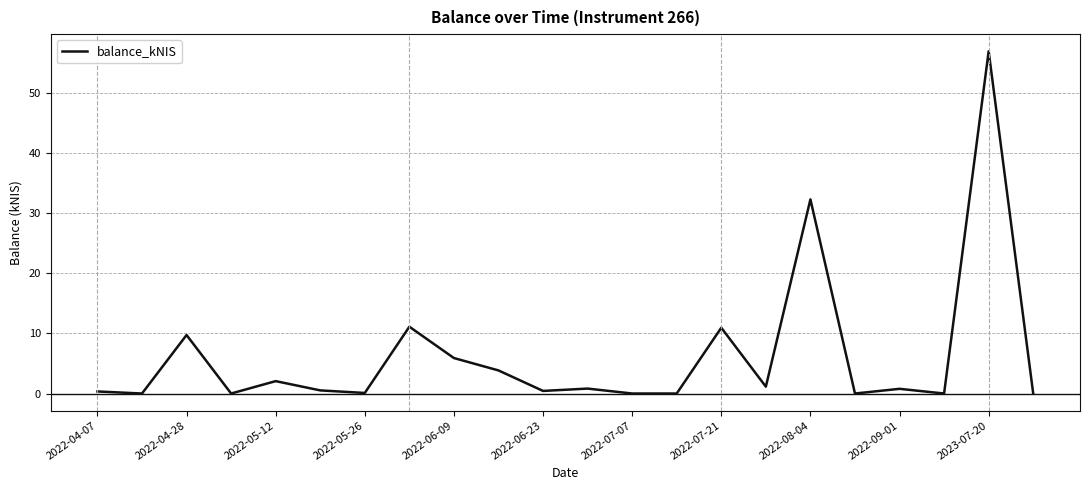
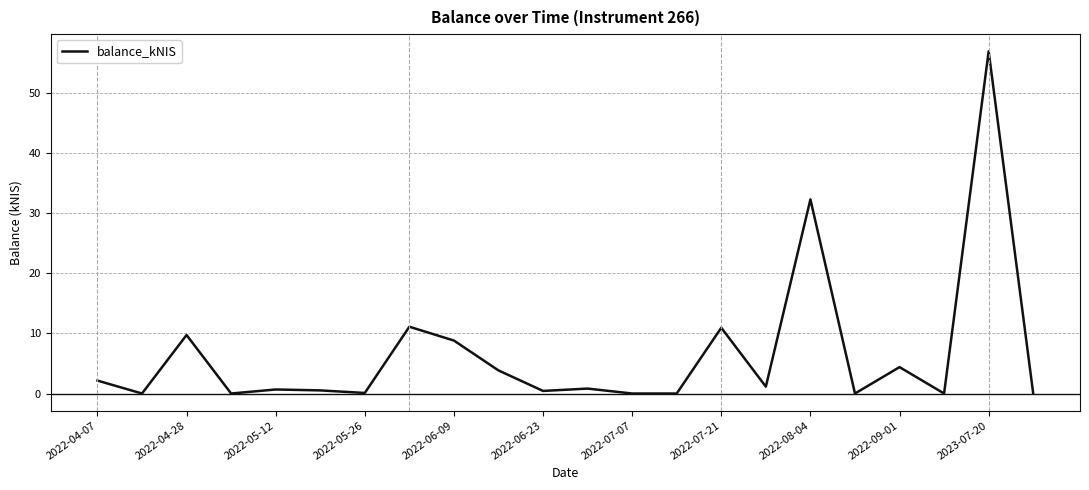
2022-04-07: 0 -> 2
2022-05-12: 2 -> 1
2022-06-09: 6 -> 9
2022-09-01: 1 -> 4
